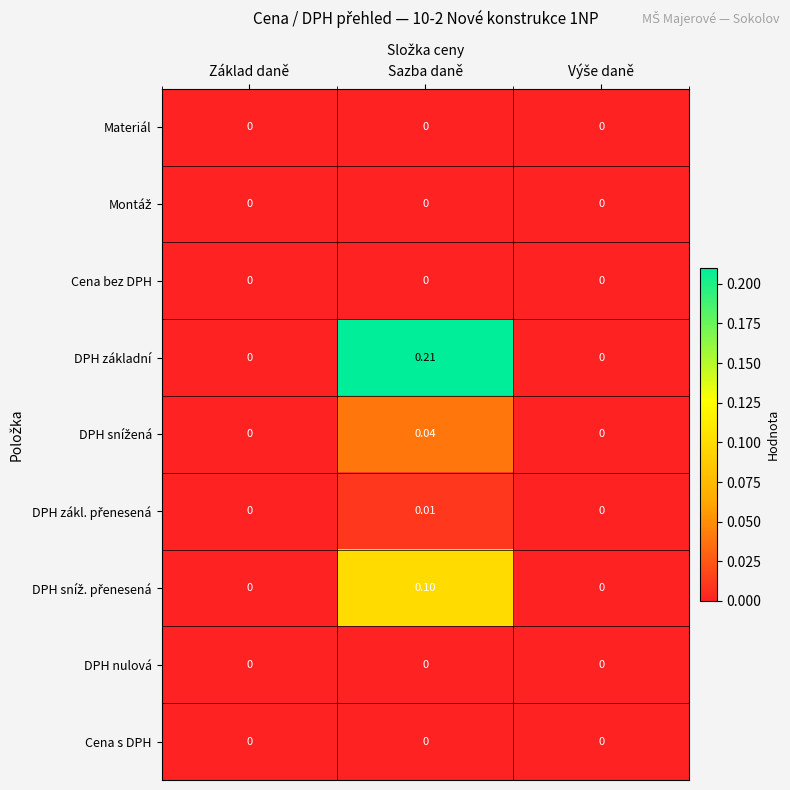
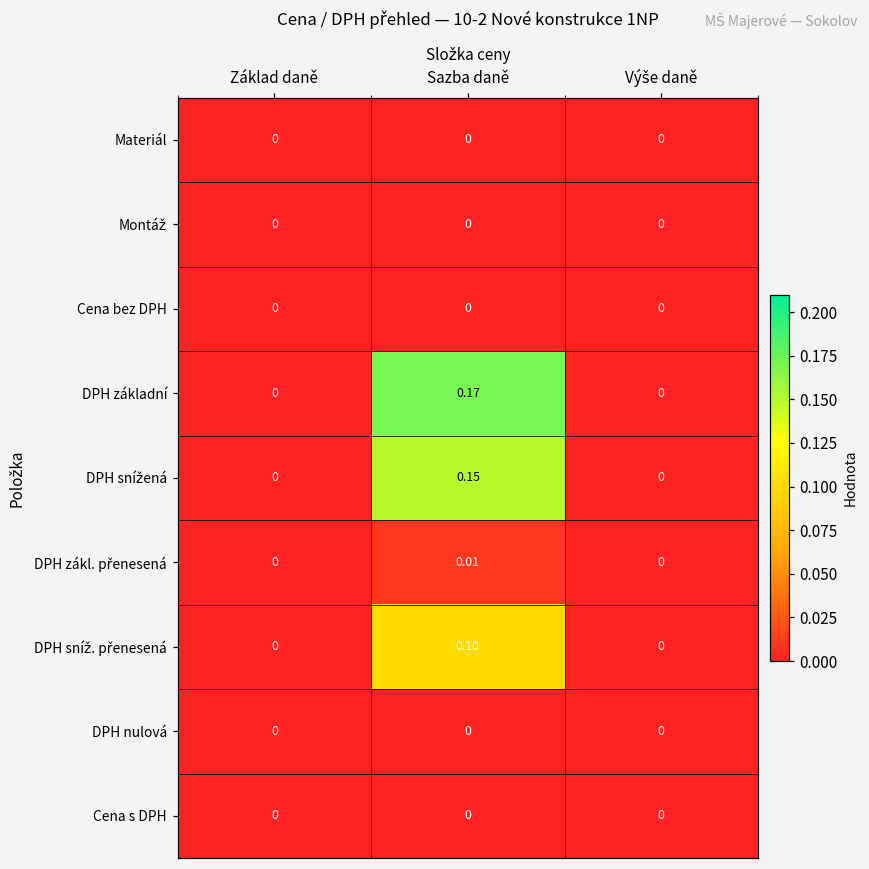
DPH základní, Sazba daně: 0.21 -> 0.17
DPH snížená, Sazba daně: 0.04 -> 0.15
